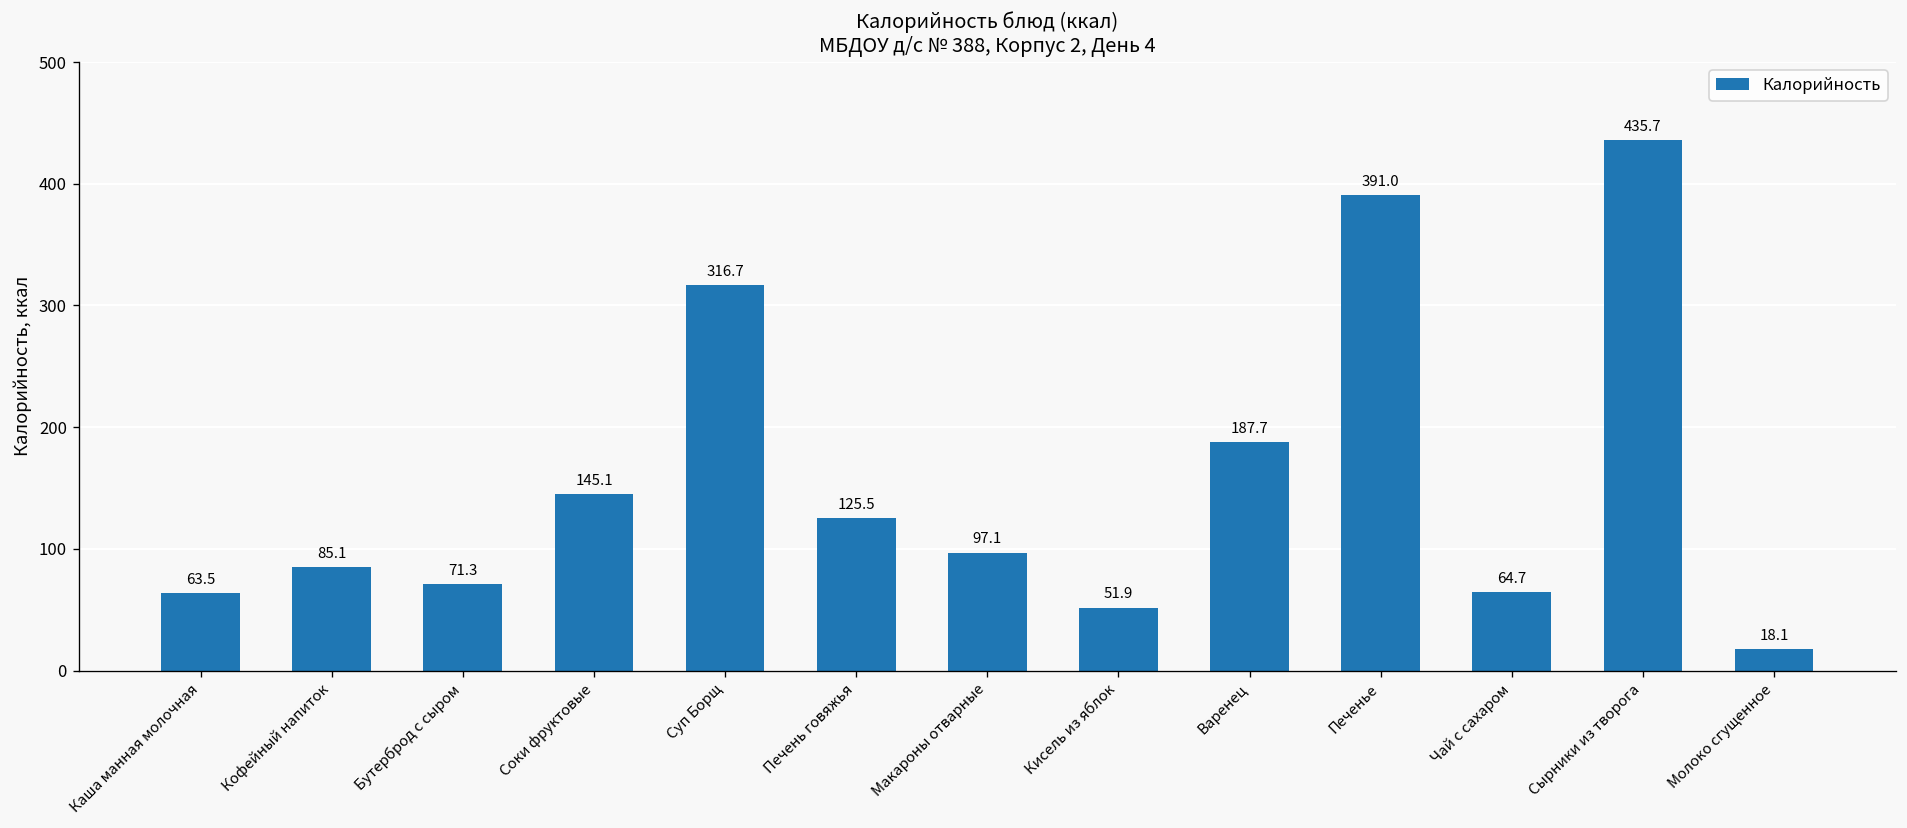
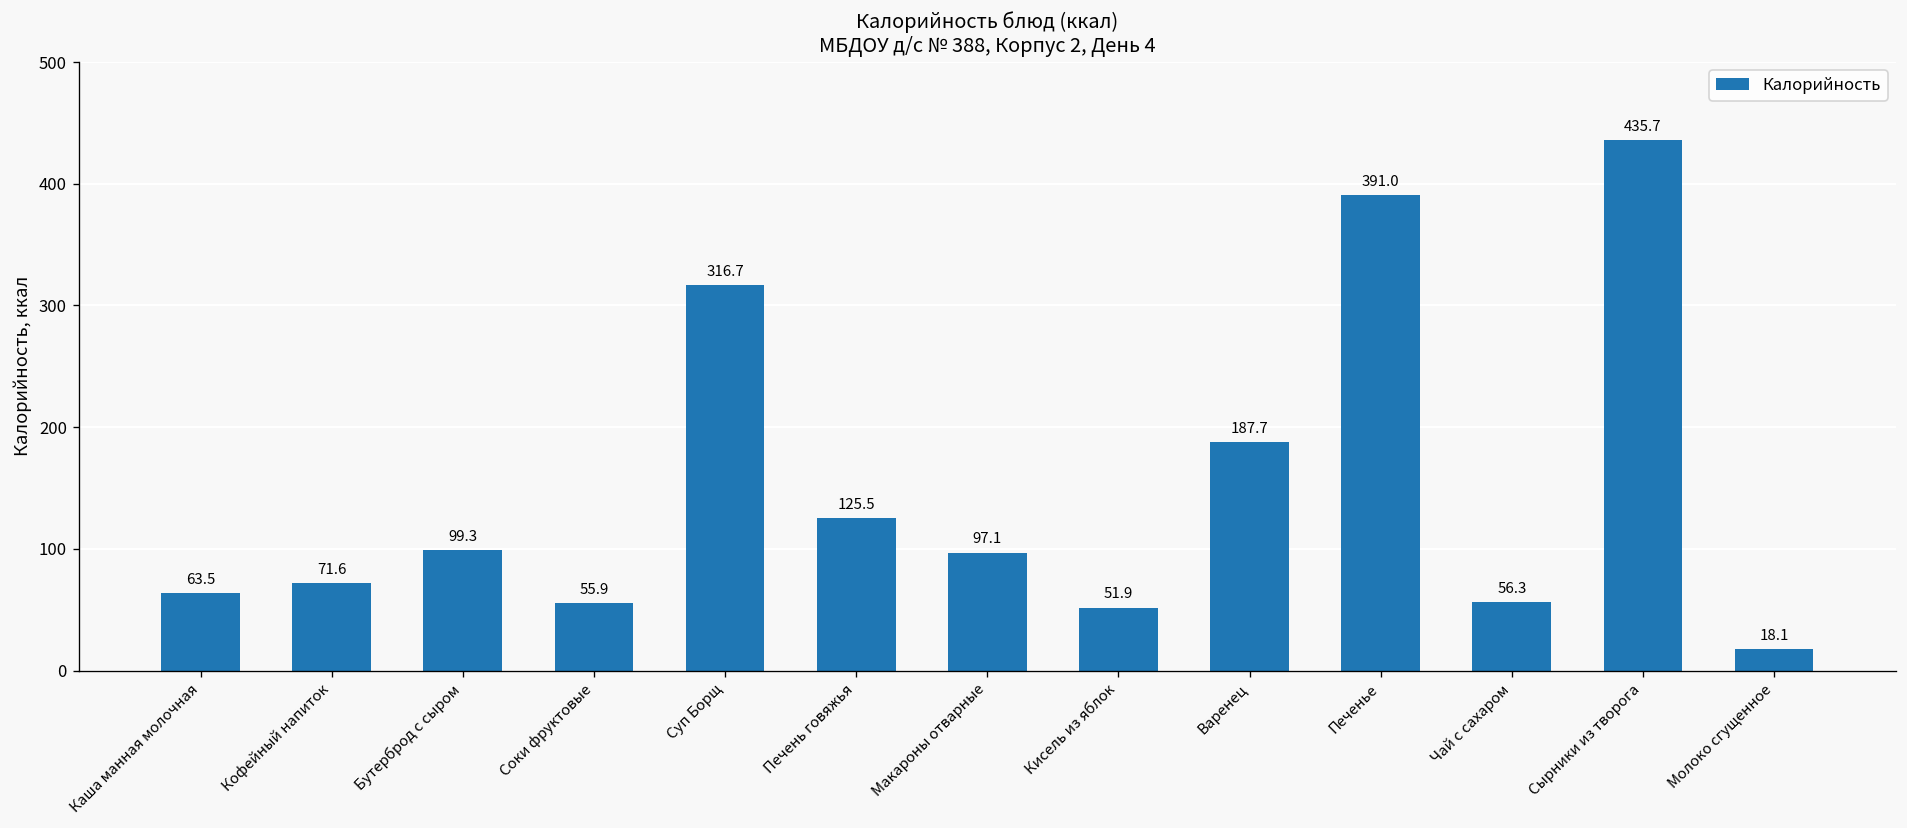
Кофейный напиток: 85.1 -> 71.6
Бутерброд с сыром: 71.3 -> 99.3
Соки фруктовые: 145.1 -> 55.9
Чай с сахаром: 64.7 -> 56.3
